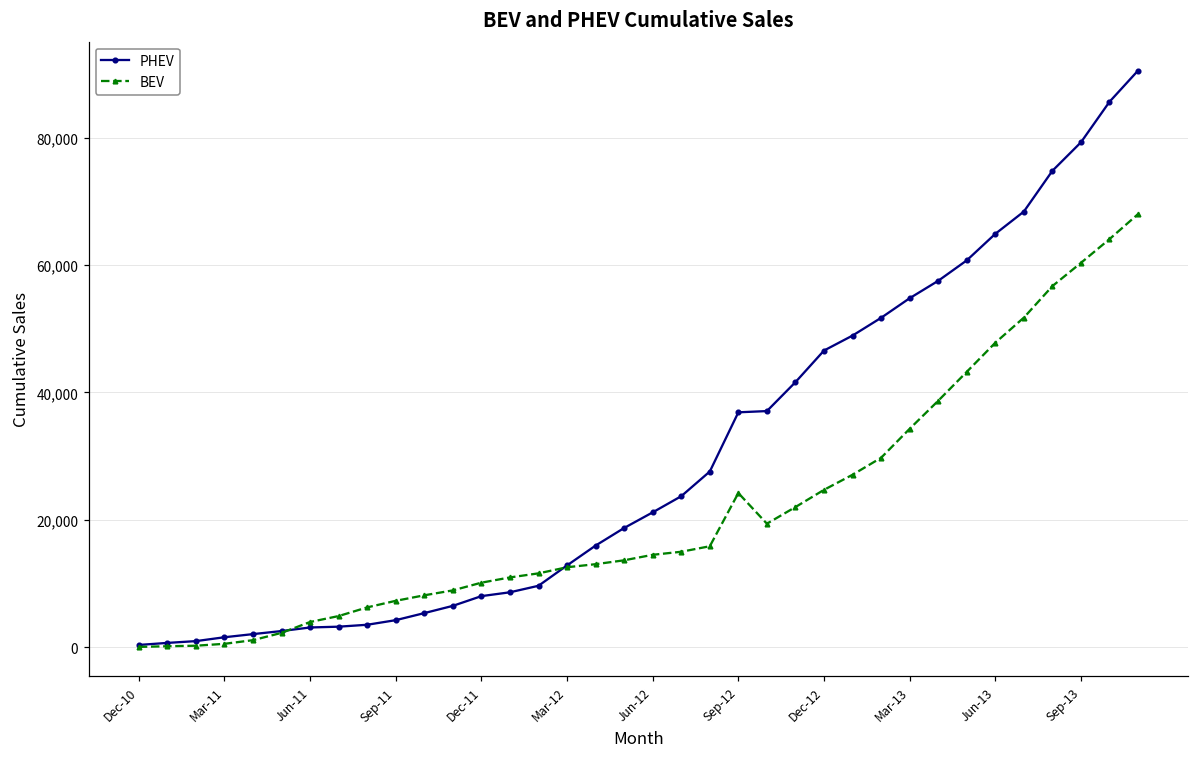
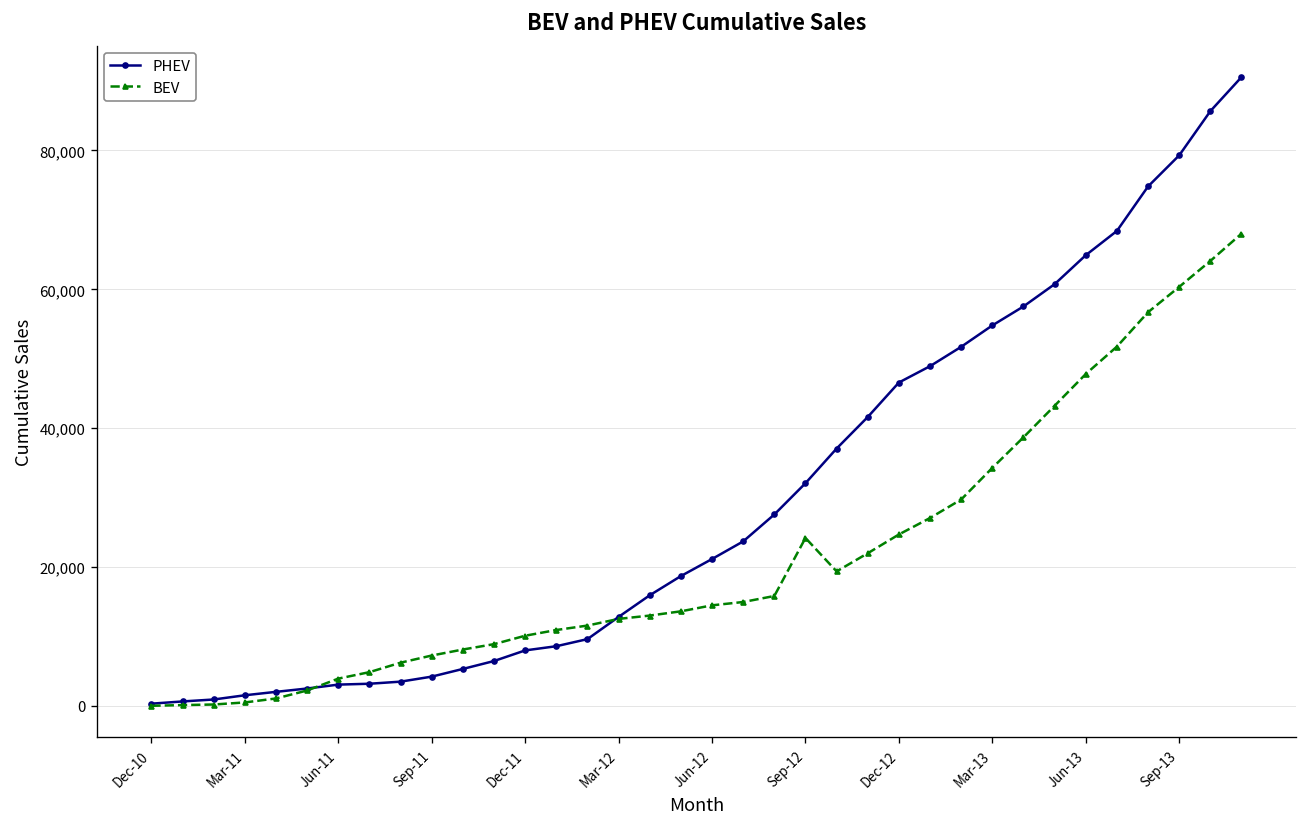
PHEV, Sep-12: 37,000 -> 32,000
